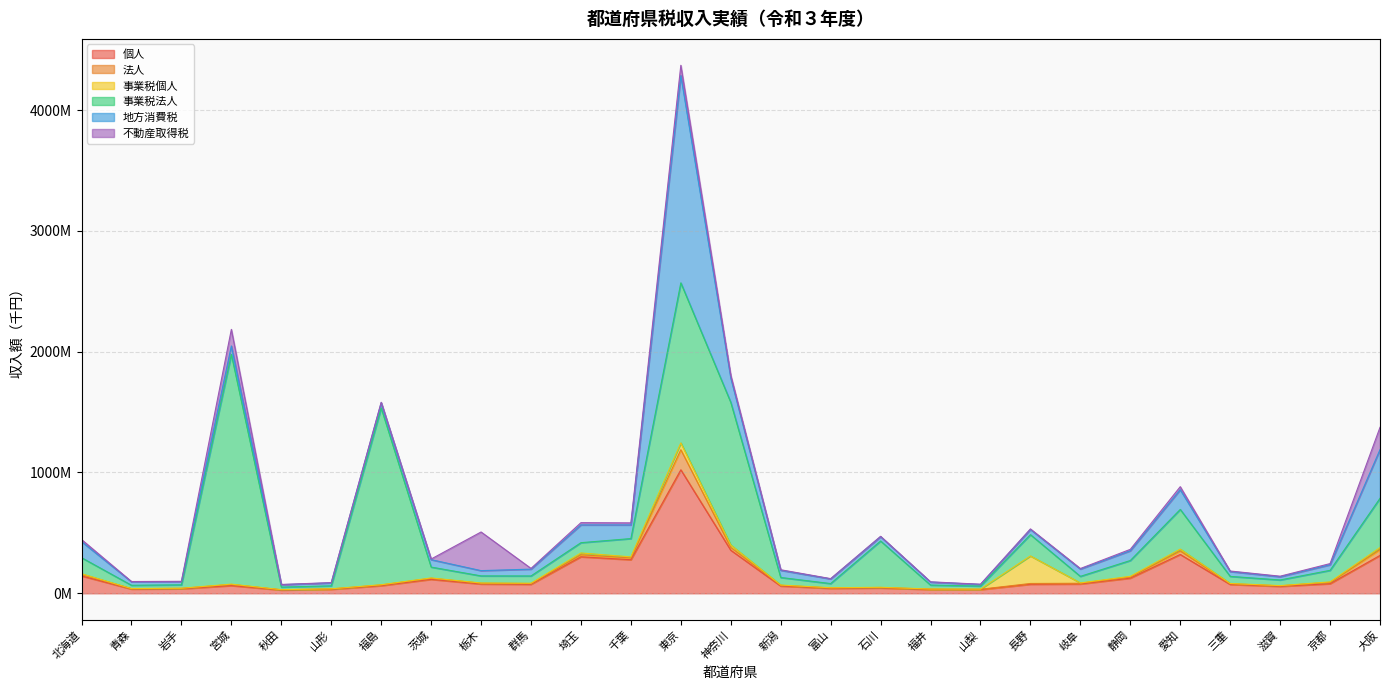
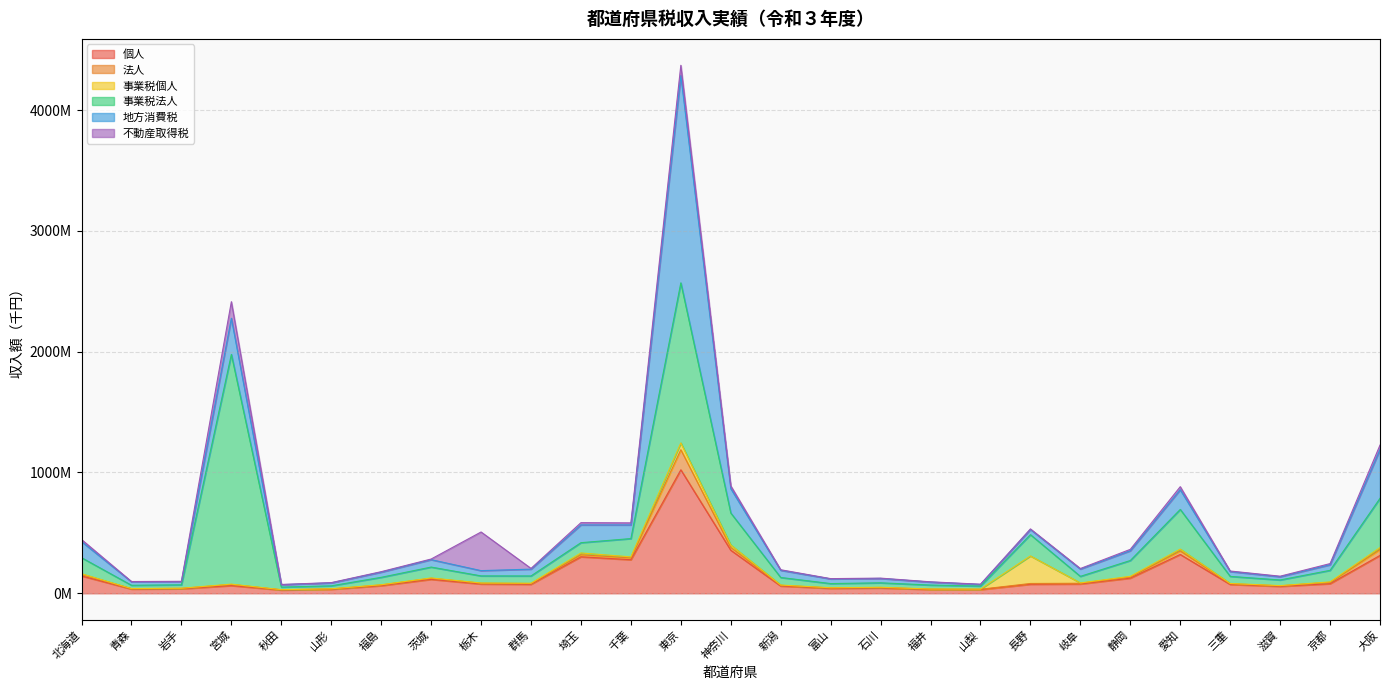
地方消費税, 宮城: 70000000 -> 300000000
事業税法人, 福島: 1460000000 -> 60000000
事業税法人, 神奈川: 1180000000 -> 260000000
事業税法人, 石川: 380000000 -> 40000000
不動産取得税, 大阪: 180000000 -> 40000000
